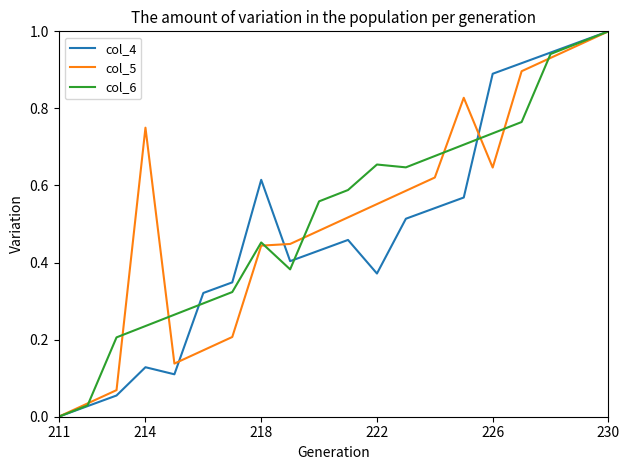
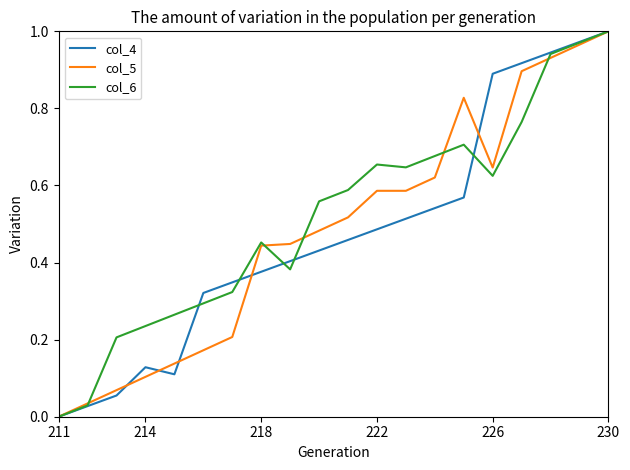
col_5, 214: 0.75 -> 0.10
col_4, 218: 0.61 -> 0.38
col_4, 222: 0.37 -> 0.49
col_5, 222: 0.55 -> 0.59
col_6, 226: 0.74 -> 0.62
